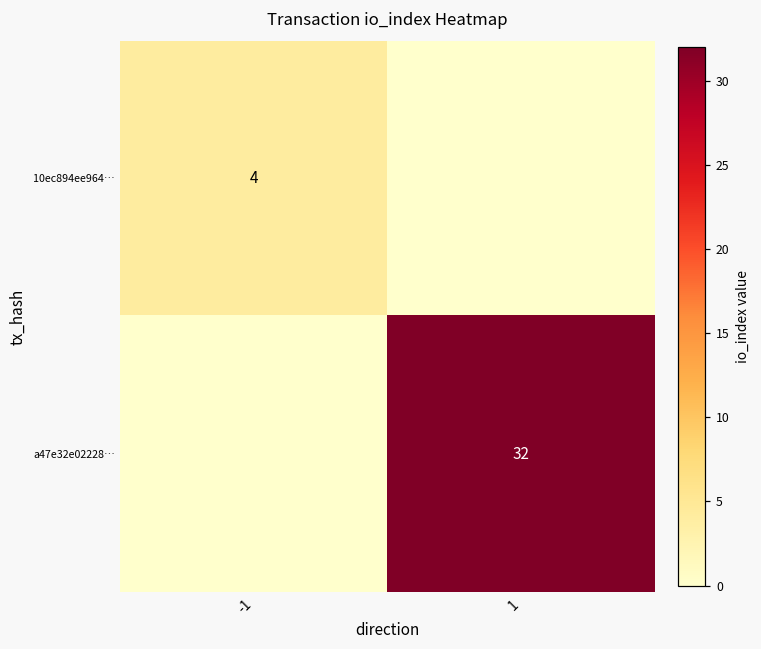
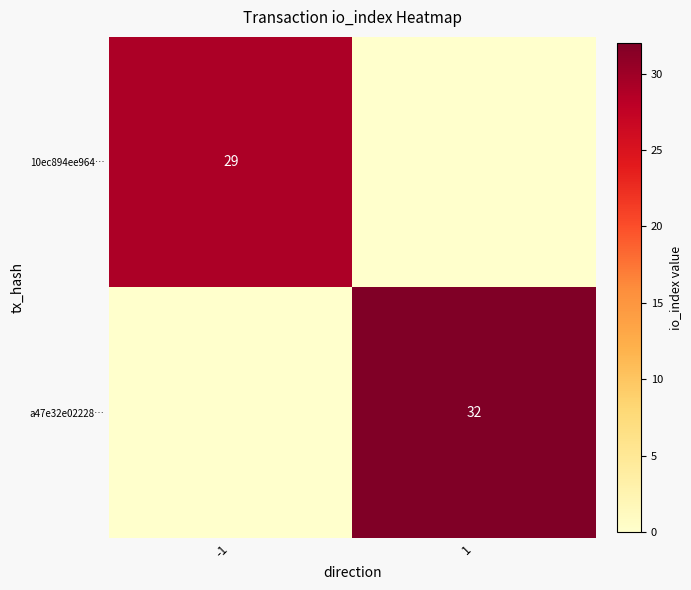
10ec894ee964…, -1: 4 -> 29
